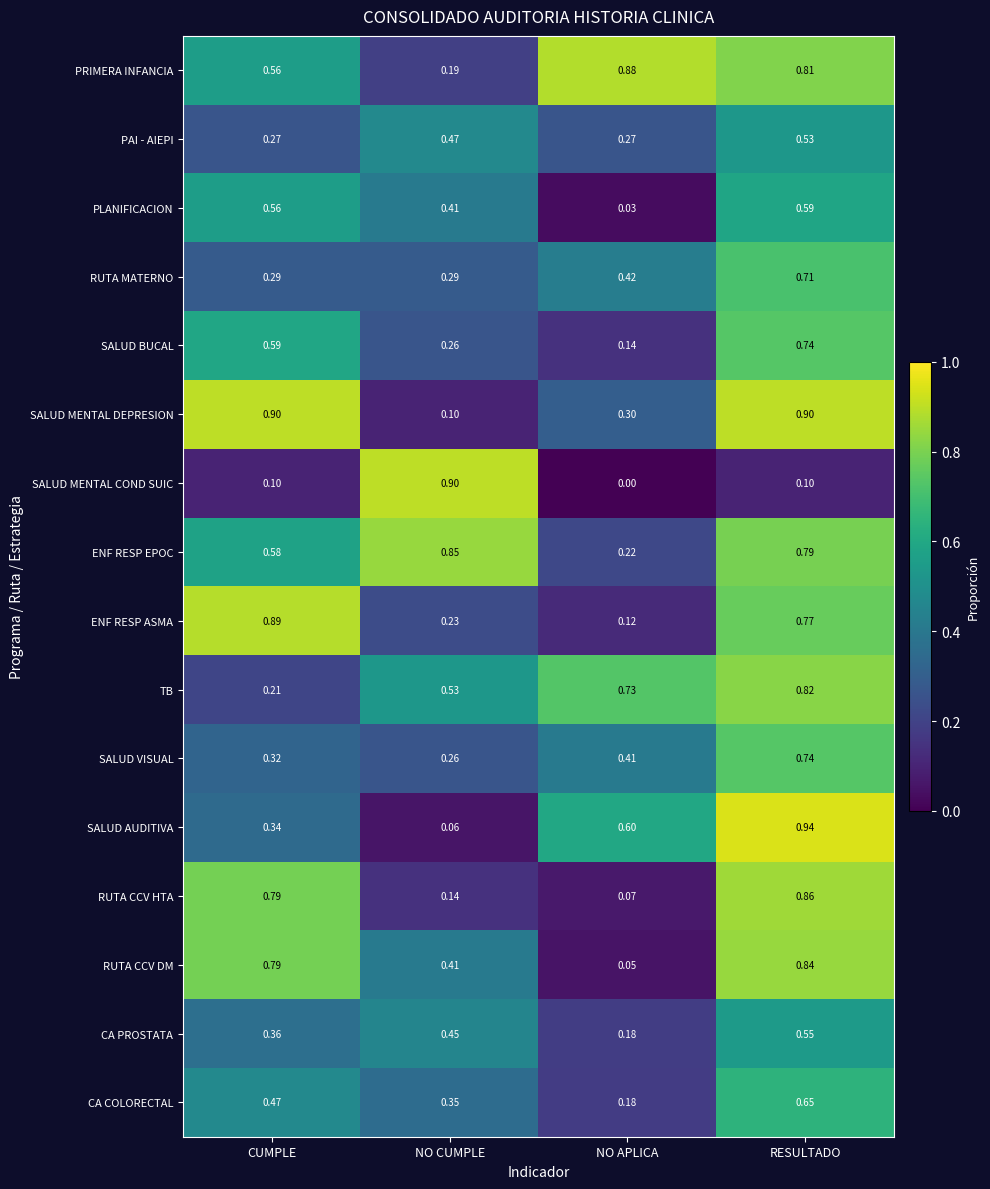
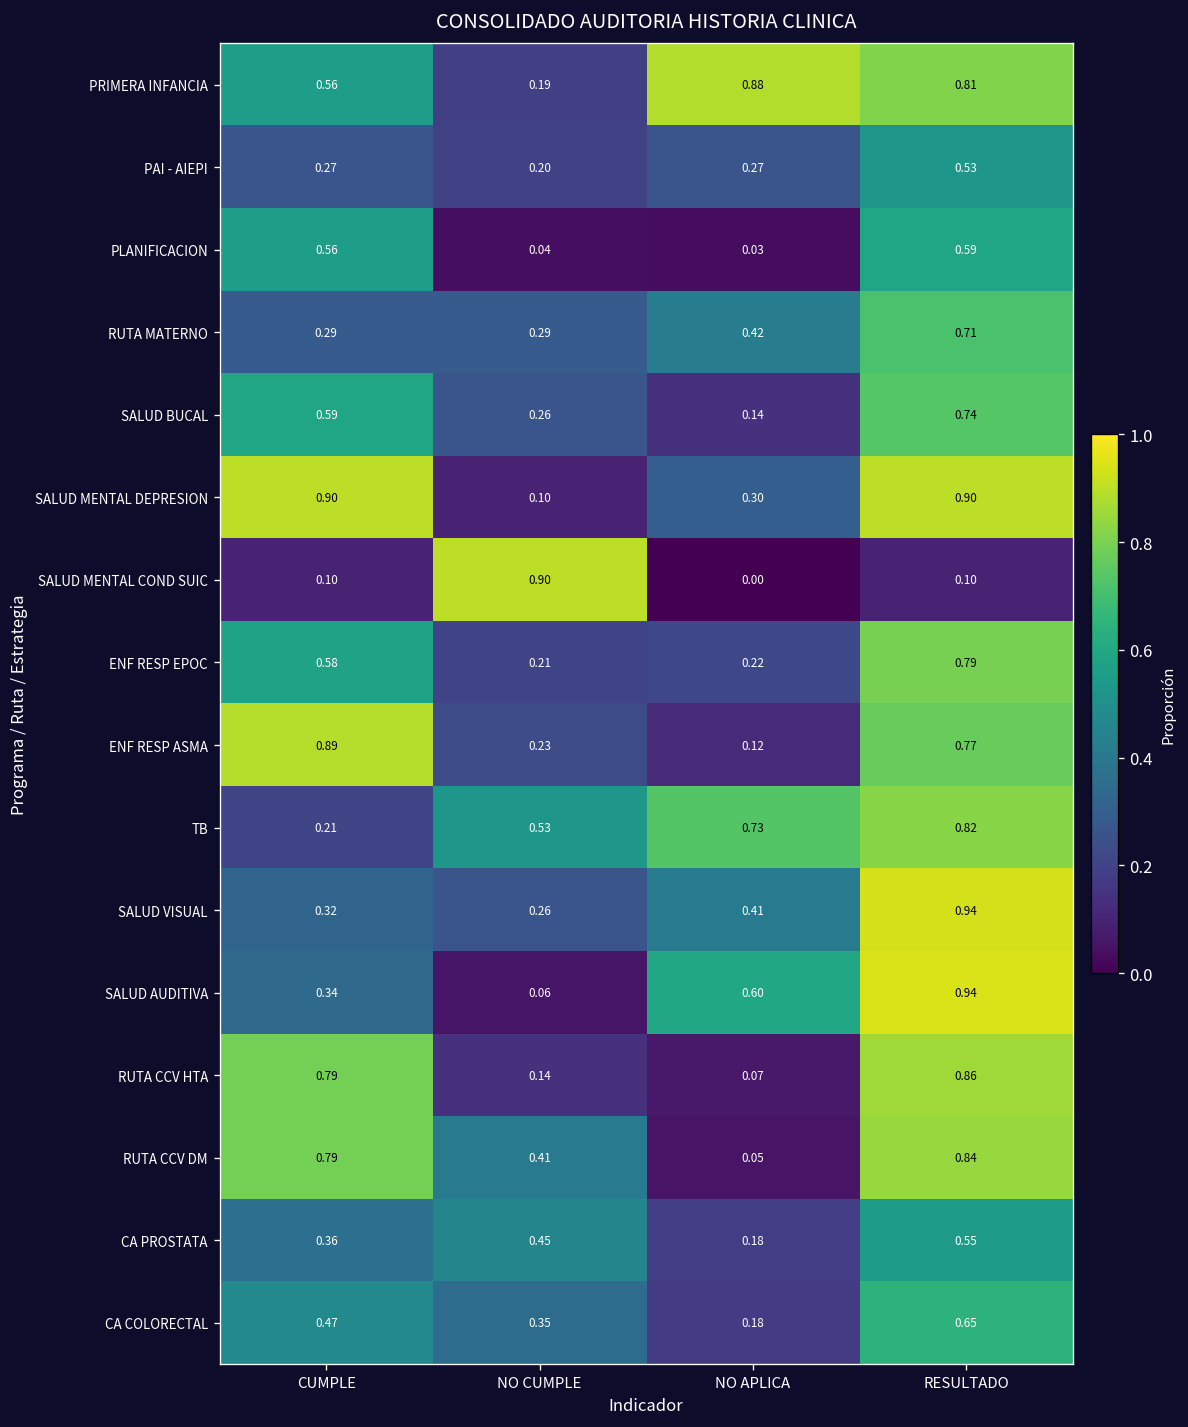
PAI - AIEPI, NO CUMPLE: 0.47 -> 0.20
PLANIFICACION, NO CUMPLE: 0.41 -> 0.04
ENF RESP EPOC, NO CUMPLE: 0.85 -> 0.21
SALUD VISUAL, RESULTADO: 0.74 -> 0.94
